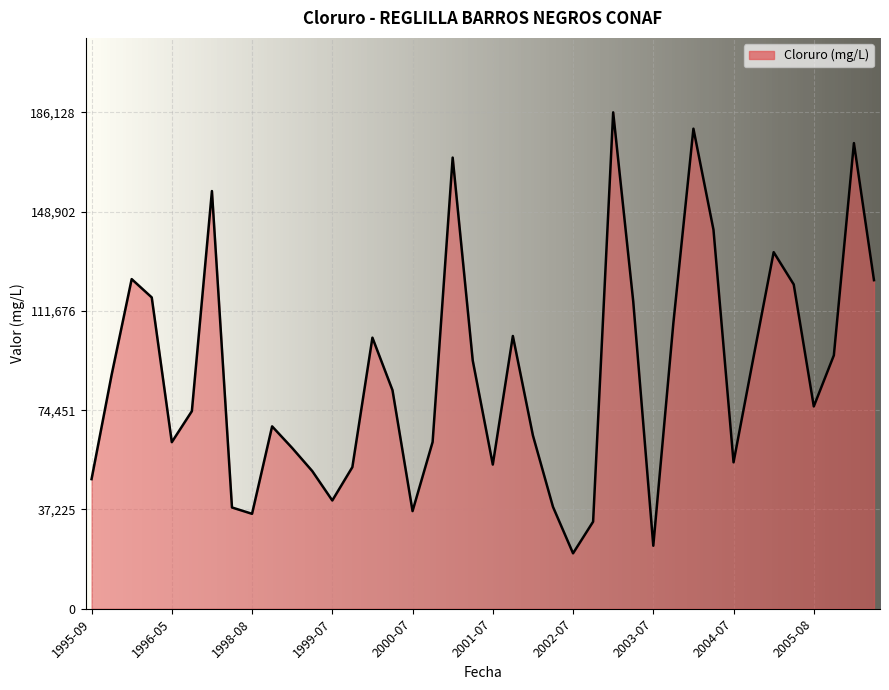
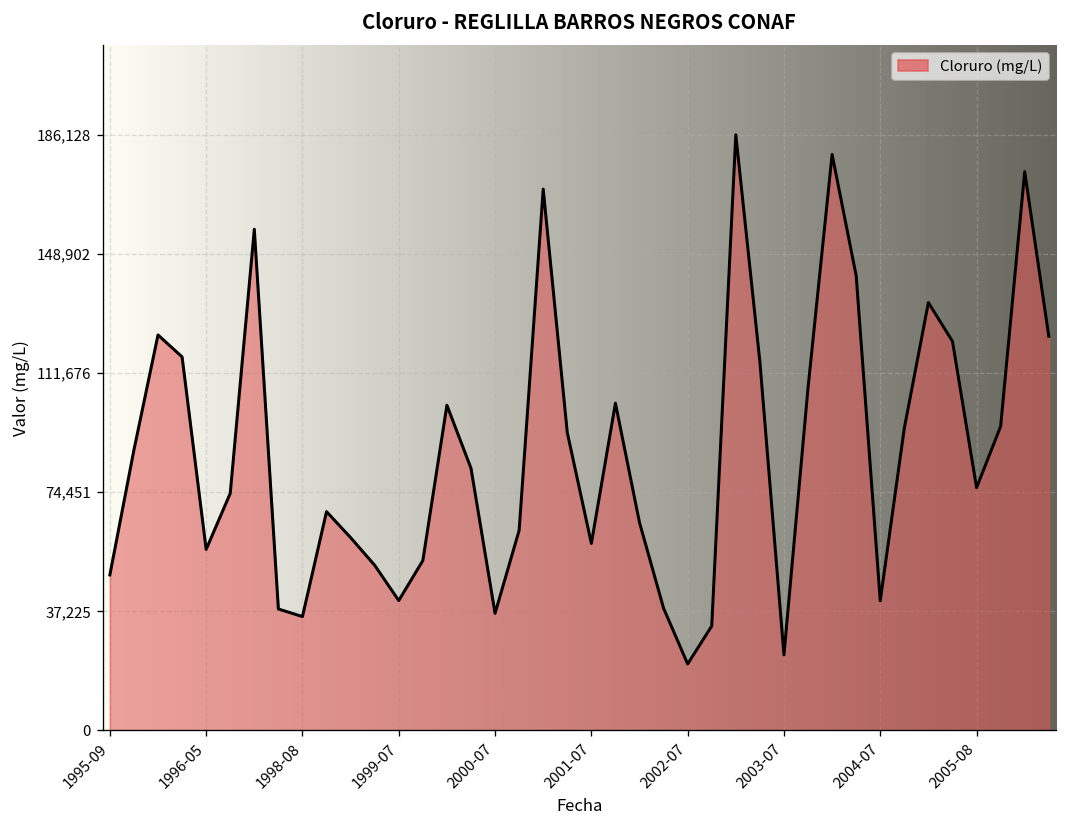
1996-05: 62,000 -> 57,000
2001-07: 54,000 -> 58,000
2004-07: 55,000 -> 41,000
